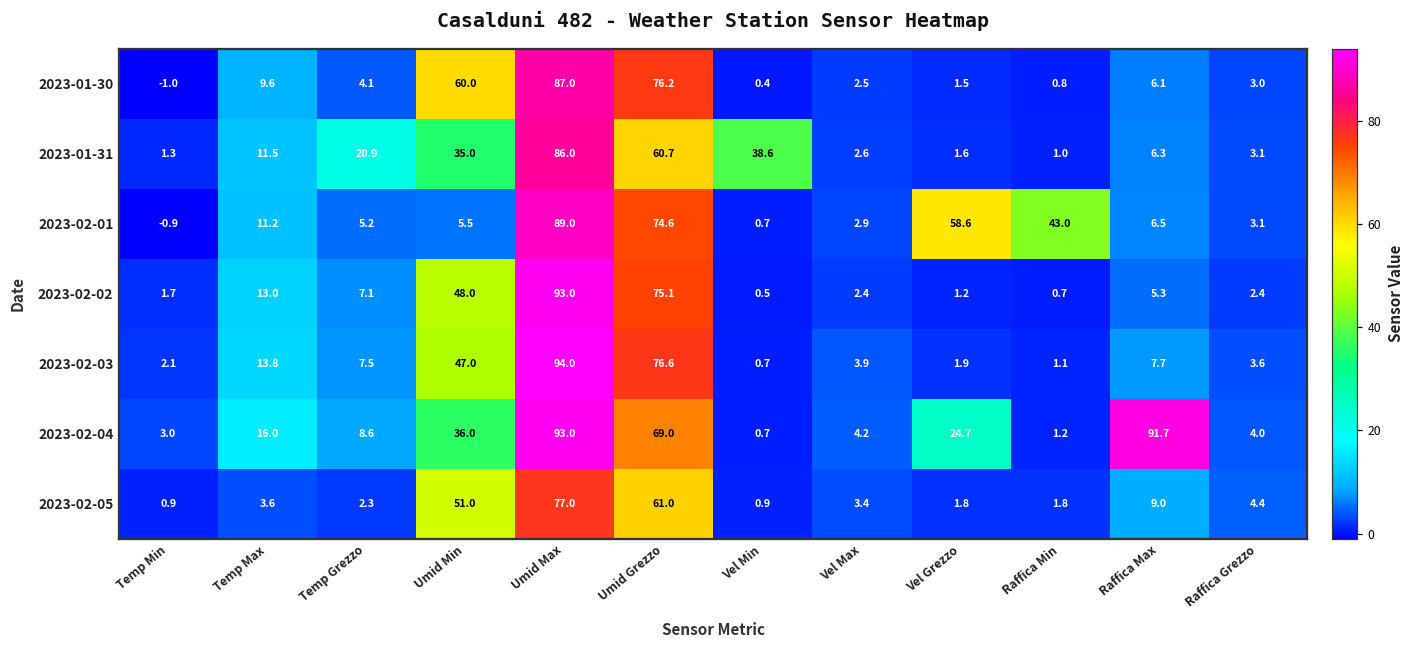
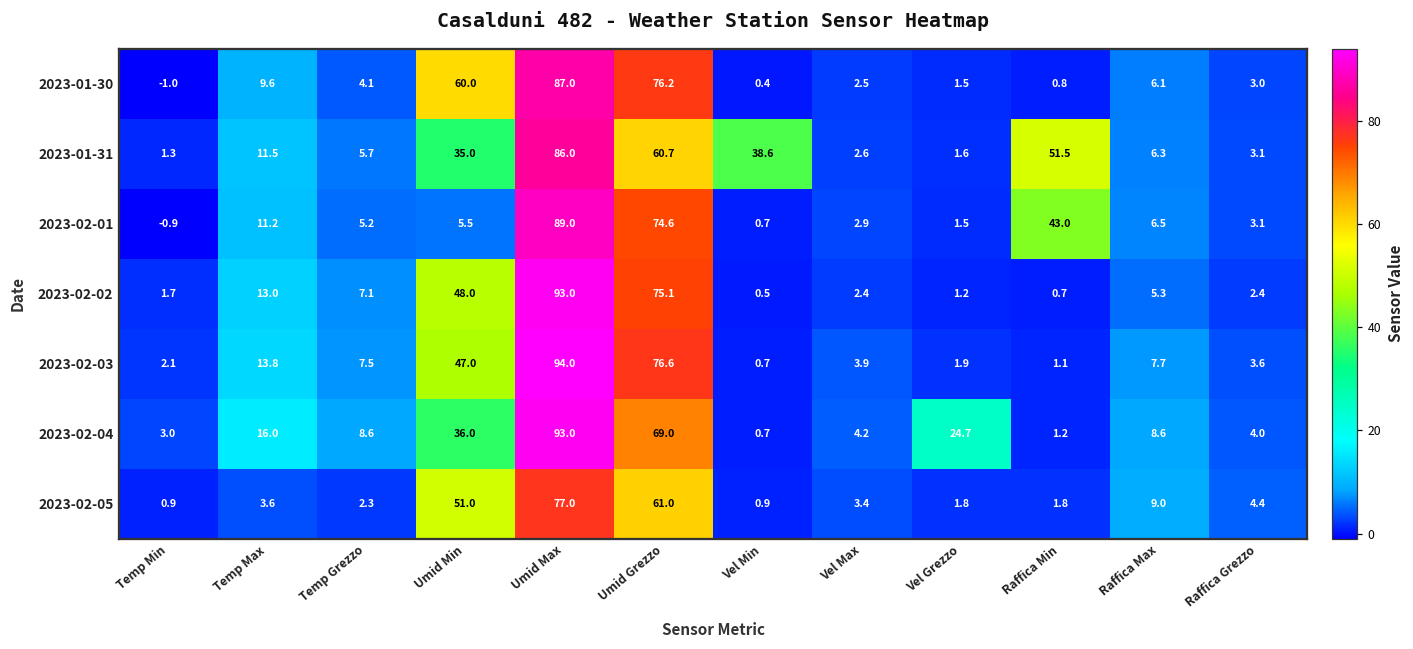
2023-01-31, Temp Grezzo: 20.9 -> 5.7
2023-01-31, Raffica Min: 1.0 -> 51.5
2023-02-01, Vel Grezzo: 58.6 -> 1.5
2023-02-04, Raffica Max: 91.7 -> 8.6
